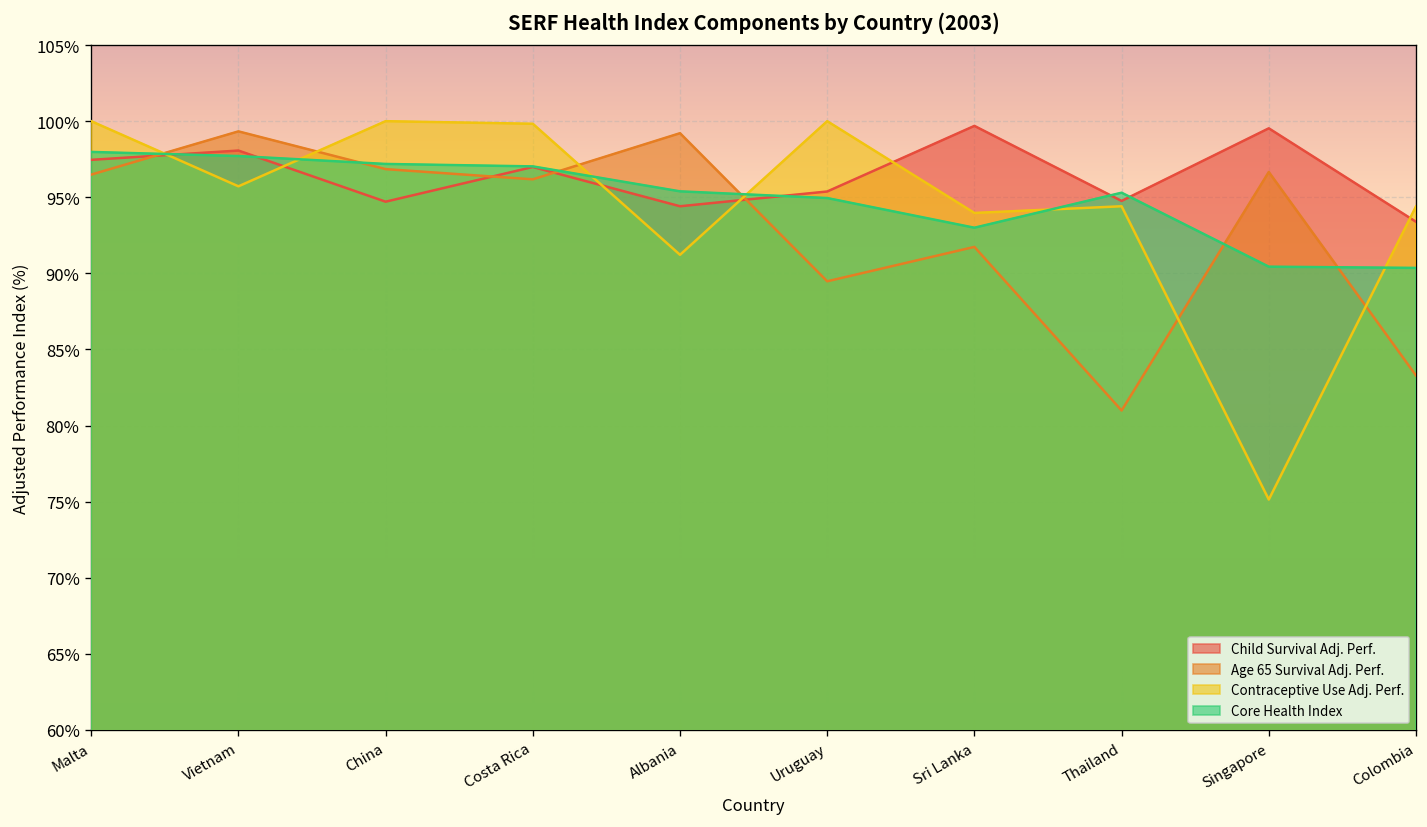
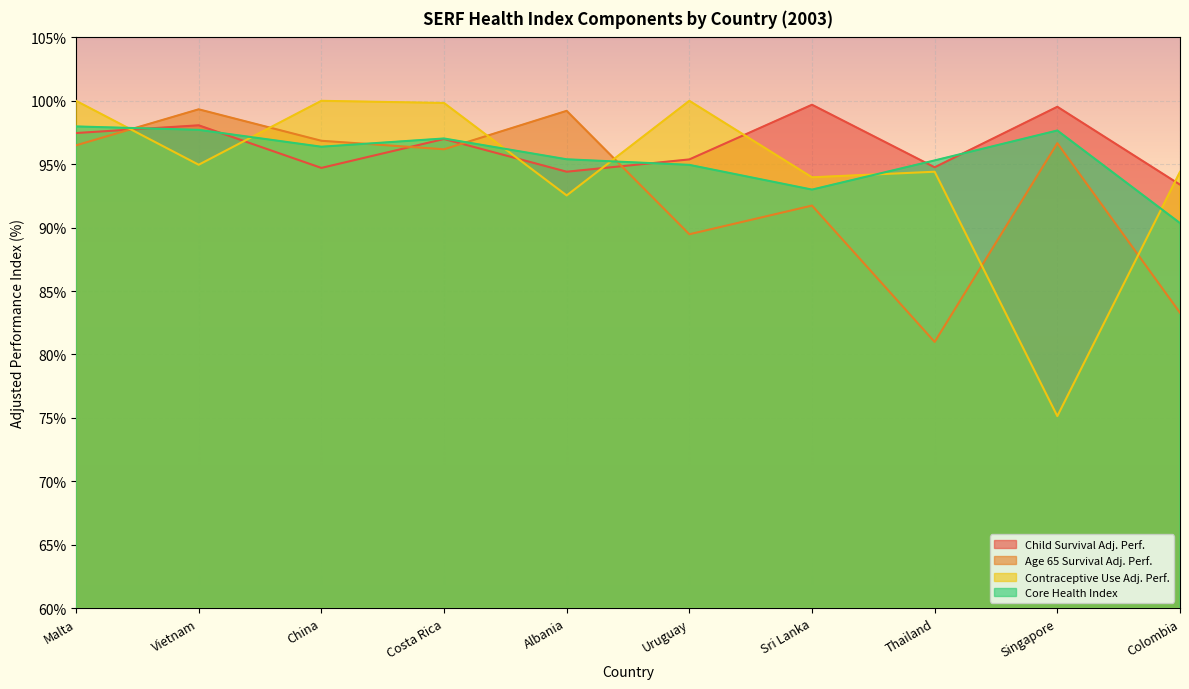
Contraceptive Use Adj. Perf., Vietnam: 95.7% -> 95.0%
Core Health Index, China: 97.2% -> 96.4%
Contraceptive Use Adj. Perf., Albania: 91.2% -> 92.5%
Core Health Index, Singapore: 90.4% -> 97.7%
